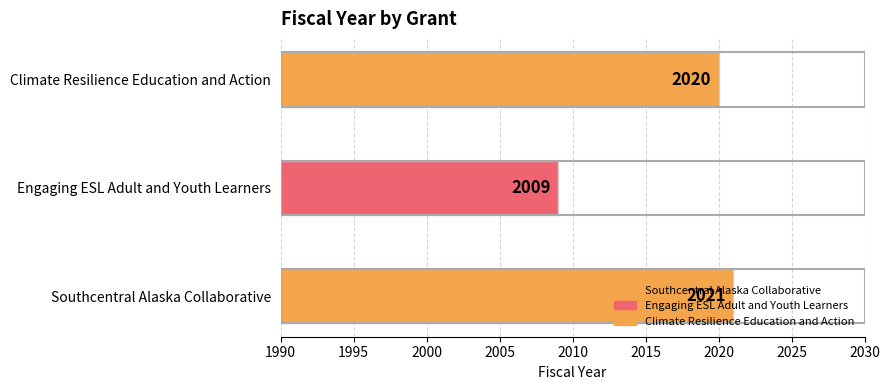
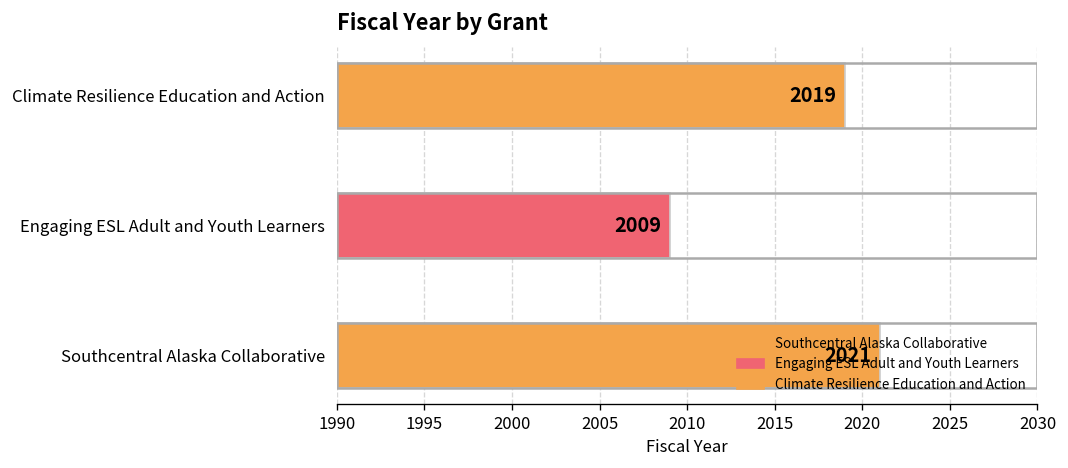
Climate Resilience Education and Action: 2020 -> 2019
